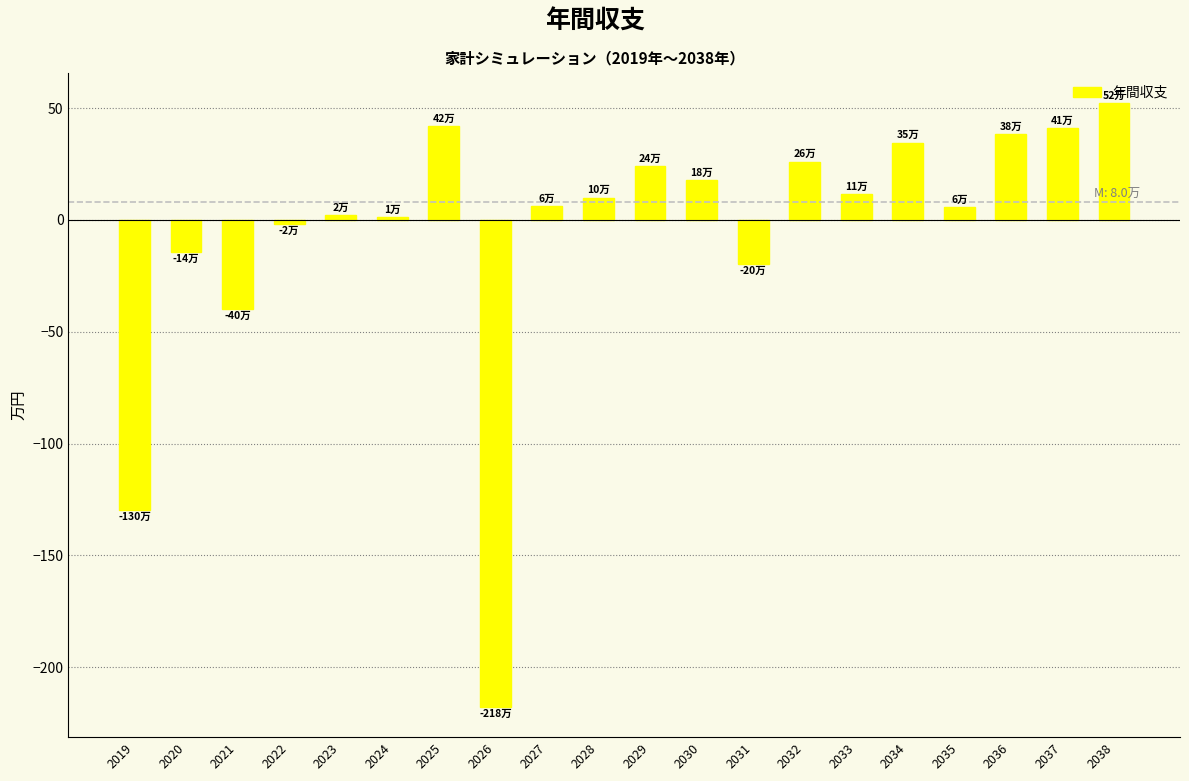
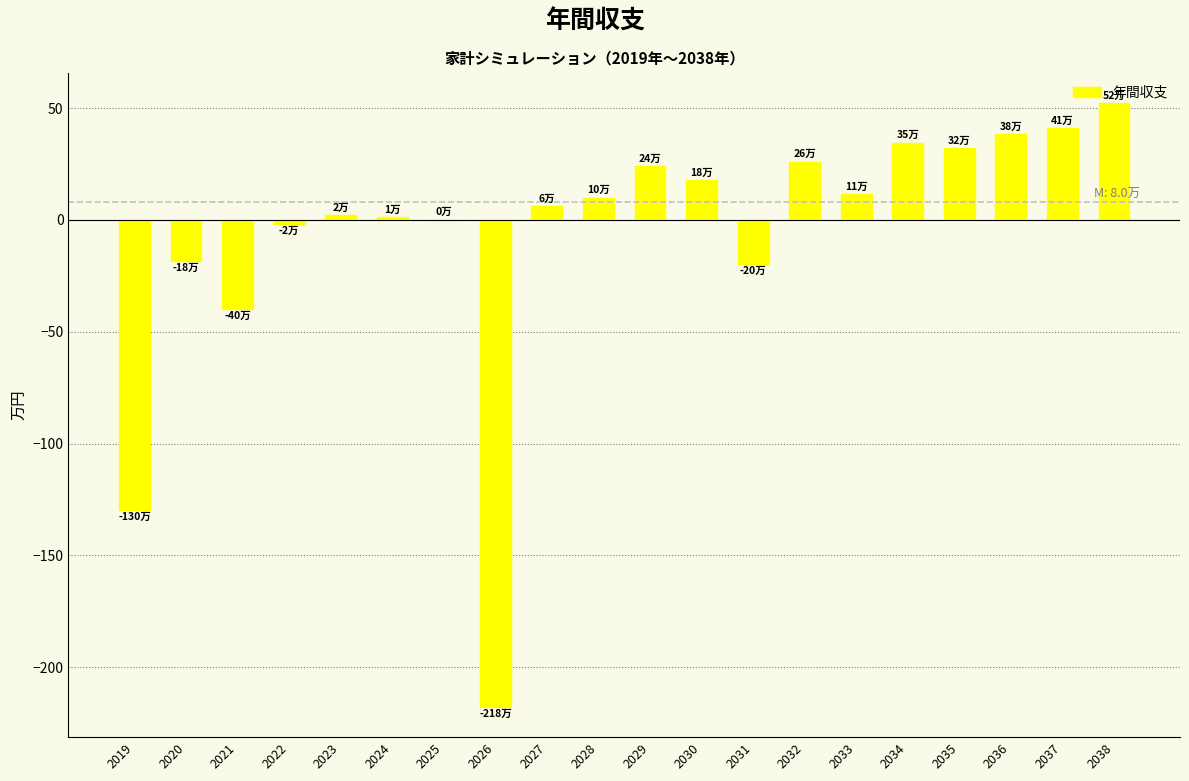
2020: -14万 -> -18万
2025: 42万 -> 0万
2035: 6万 -> 32万
